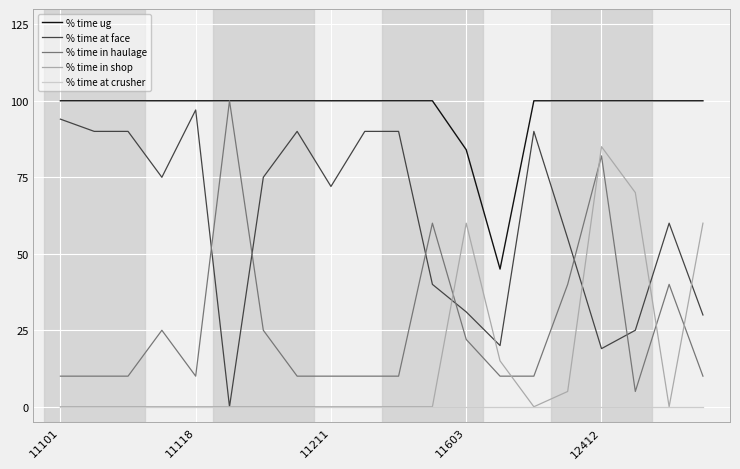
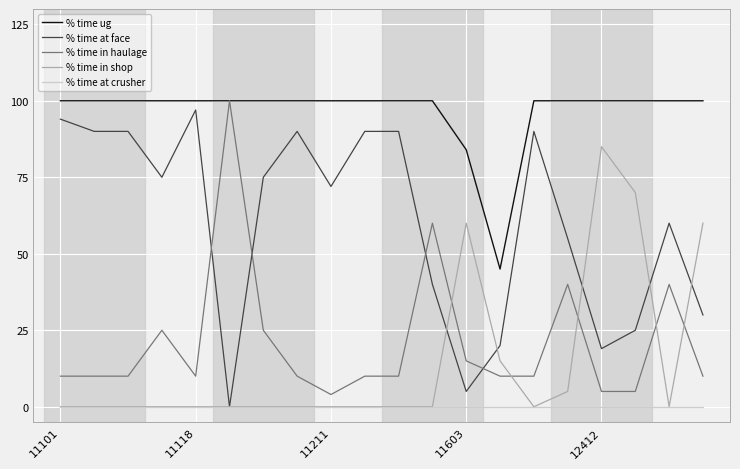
% time in haulage, 11211: 10 -> 4
% time at face, 11603: 31 -> 5
% time in haulage, 11603: 22 -> 15
% time in haulage, 12412: 82 -> 5
